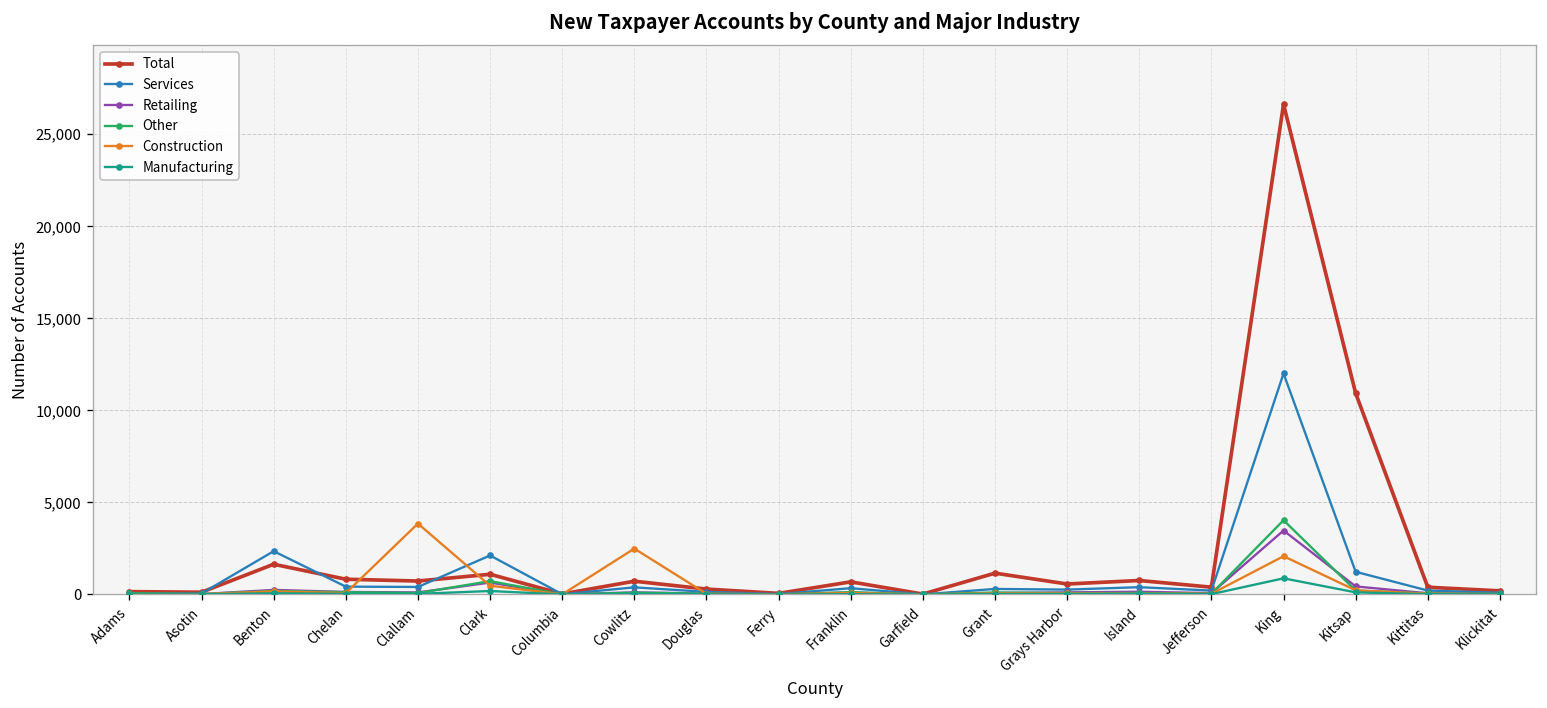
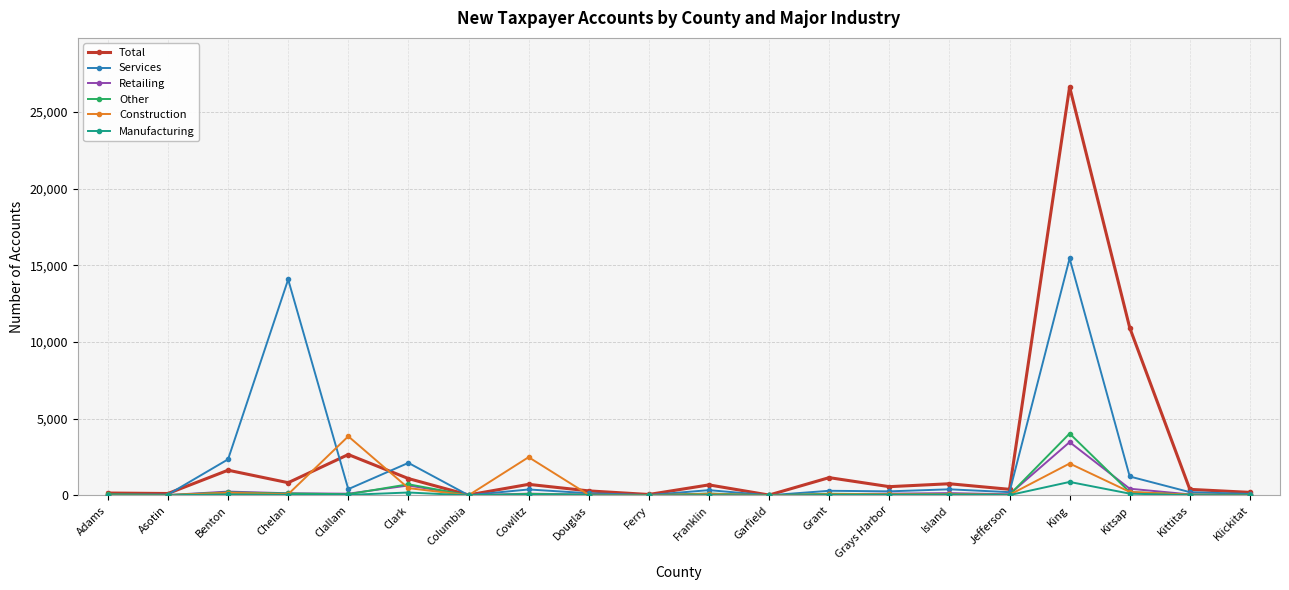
Services, Chelan: 400 -> 14,100
Total, Clallam: 700 -> 2,700
Services, King: 12,000 -> 15,400
